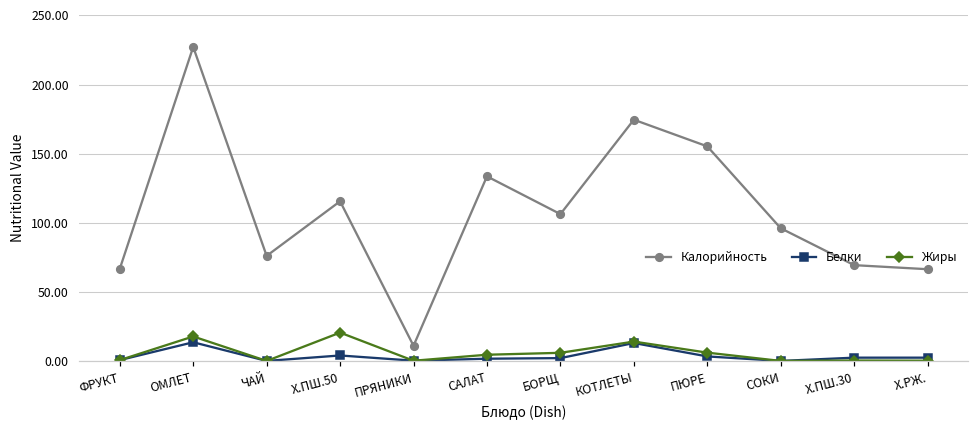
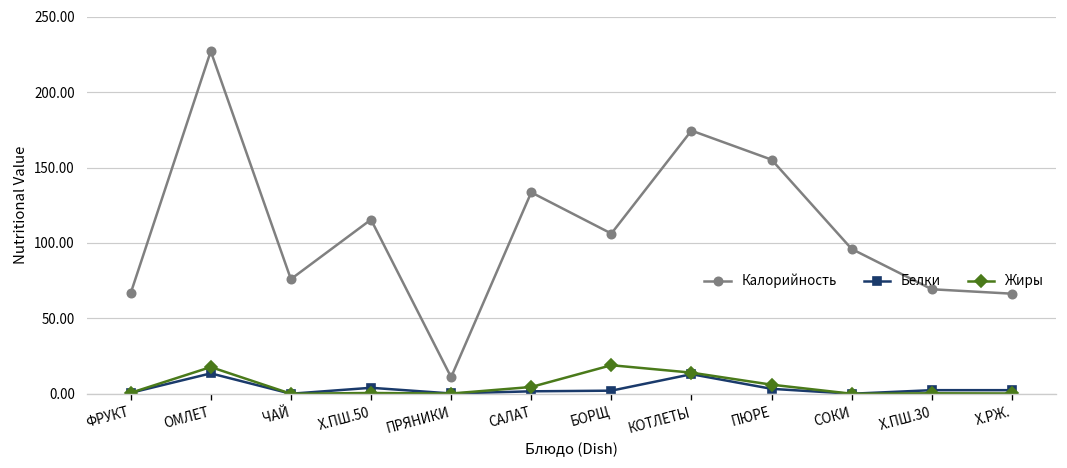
Жиры, Х.ПШ.50: 21 -> 1
Жиры, БОРЩ: 6 -> 19
